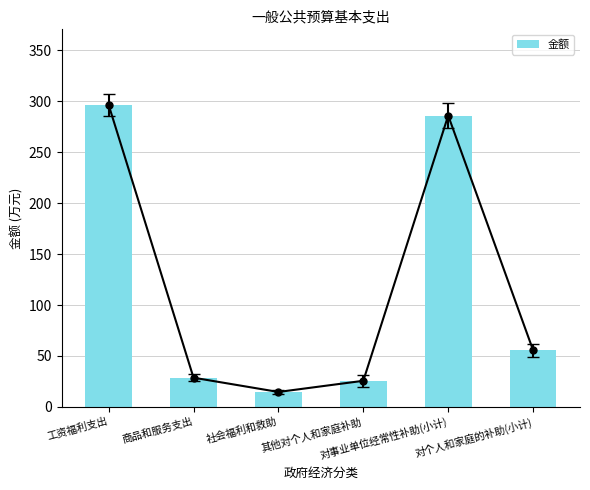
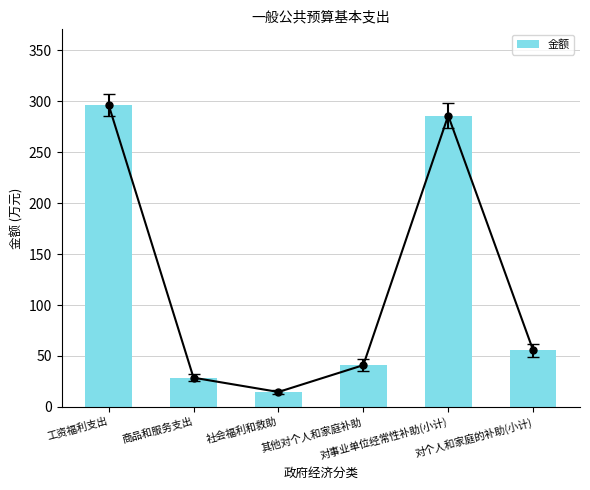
金额, 其他对个人和家庭补助: 26 -> 41
